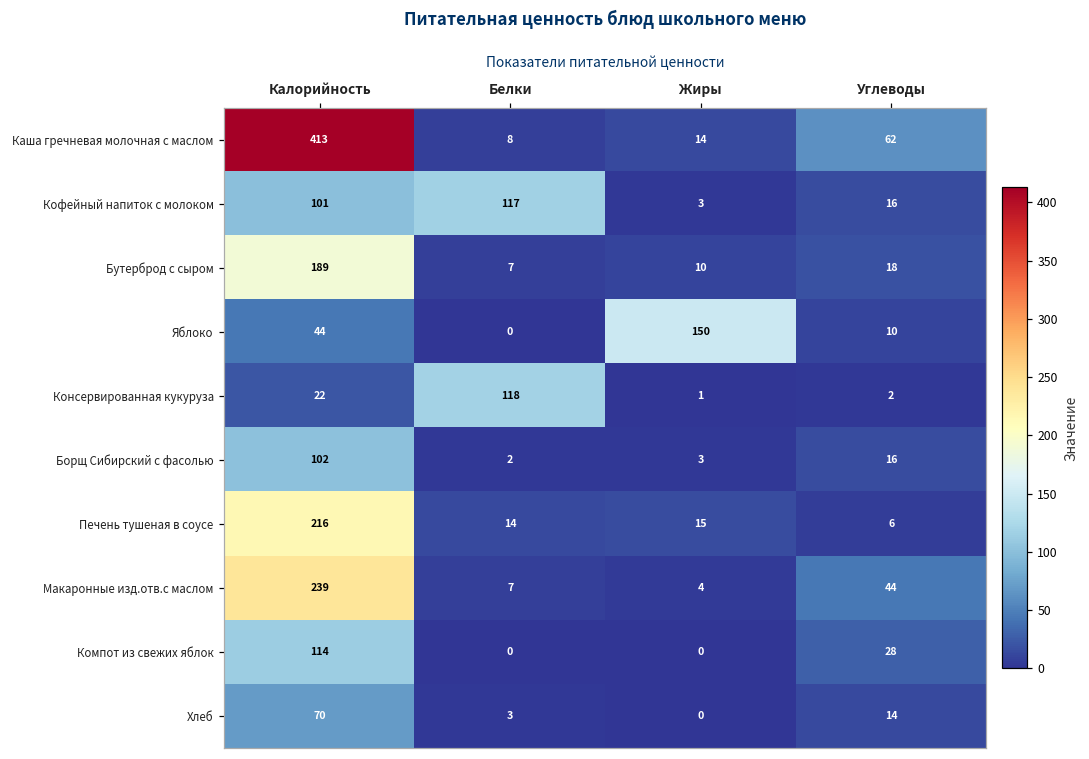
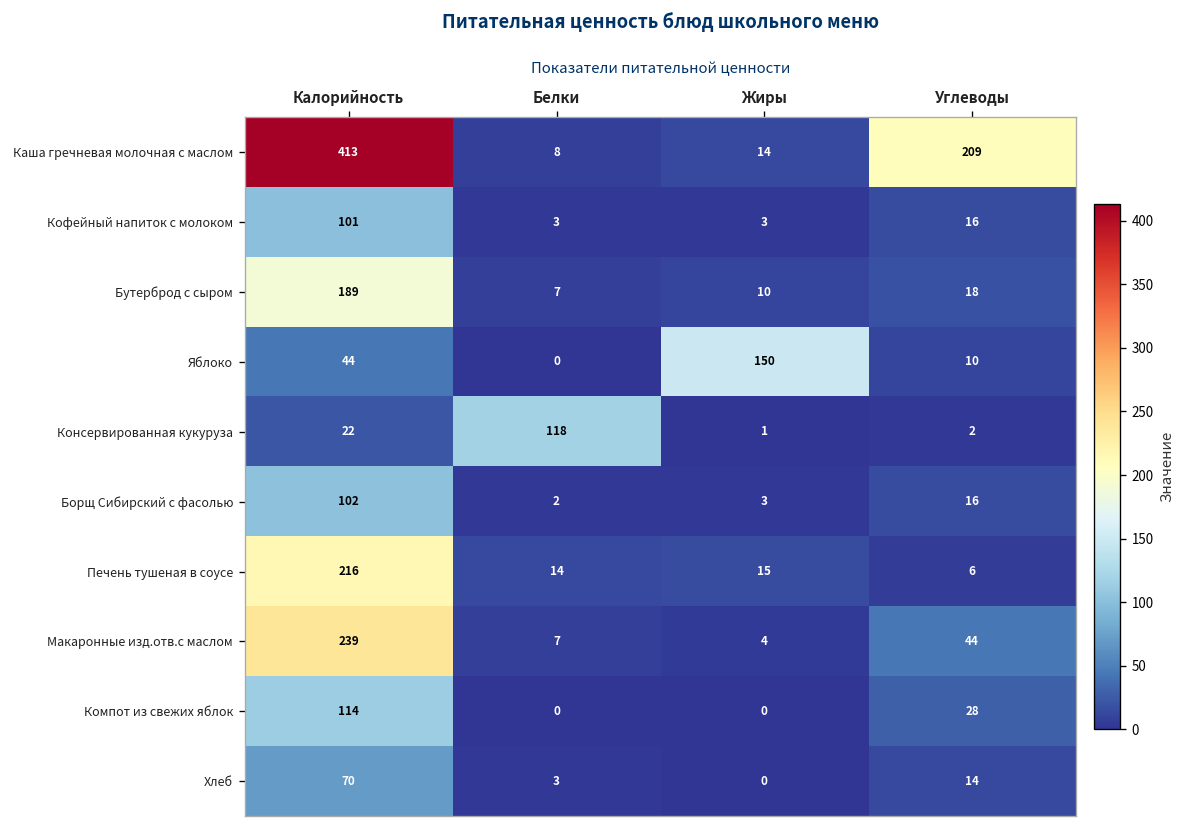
Каша гречневая молочная с маслом, Углеводы: 62 -> 209
Кофейный напиток с молоком, Белки: 117 -> 3
